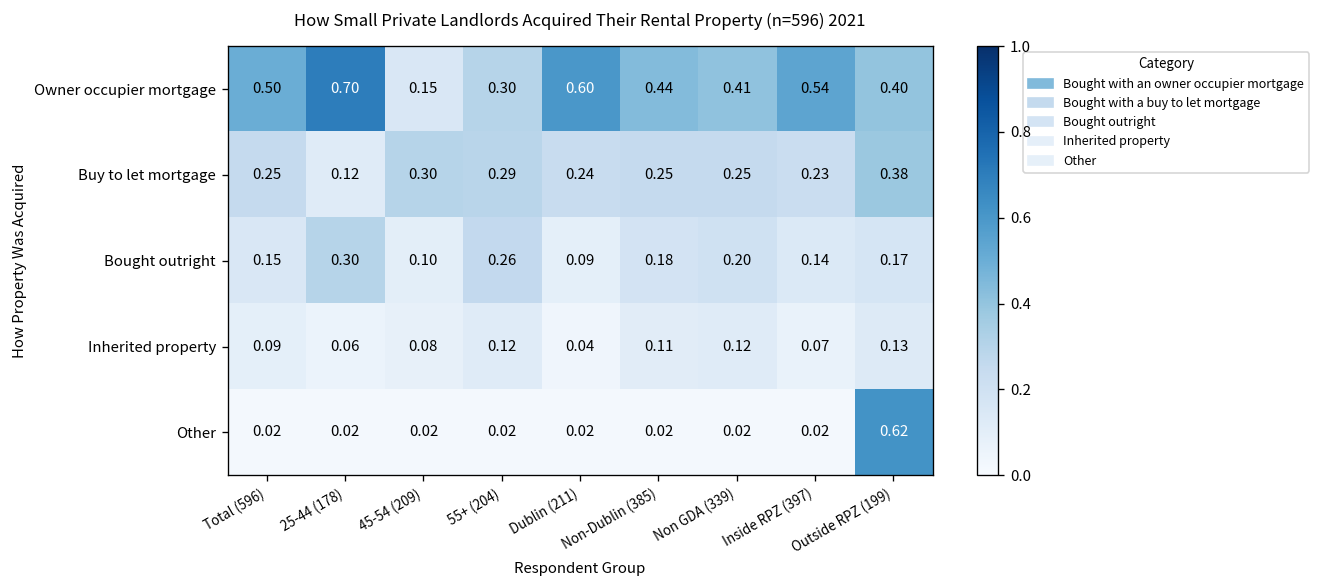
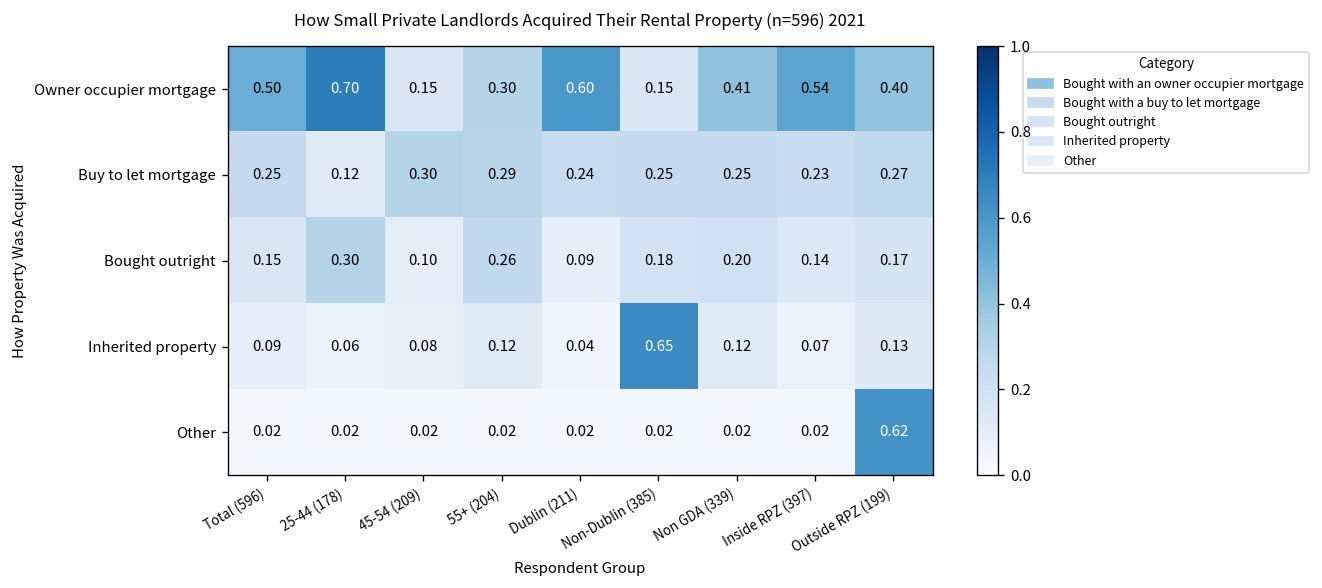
Owner occupier mortgage, Non-Dublin (385): 0.44 -> 0.15
Buy to let mortgage, Outside RPZ (199): 0.38 -> 0.27
Inherited property, Non-Dublin (385): 0.11 -> 0.65
